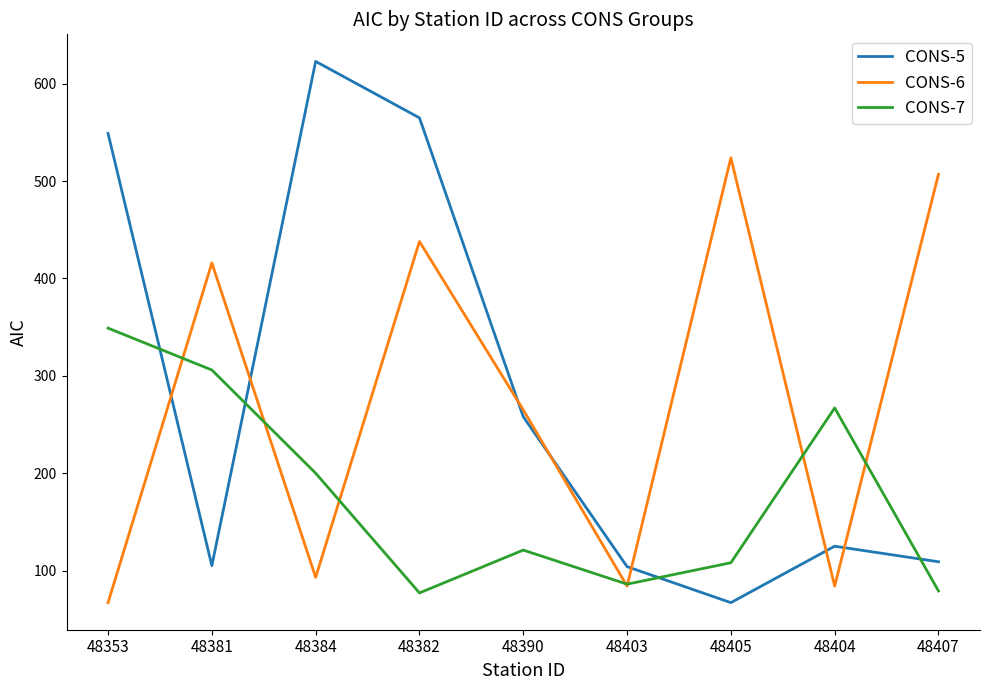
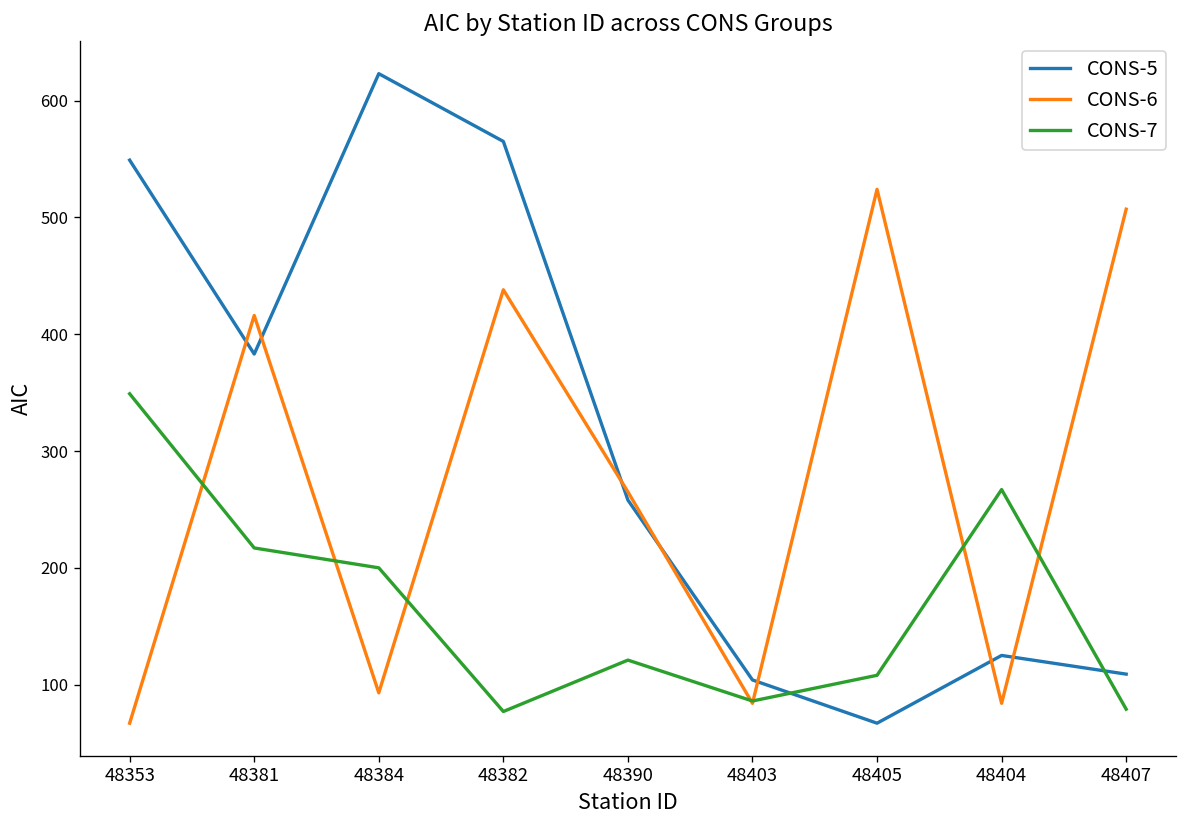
CONS-5, 48381: 110 -> 380
CONS-7, 48381: 310 -> 220
